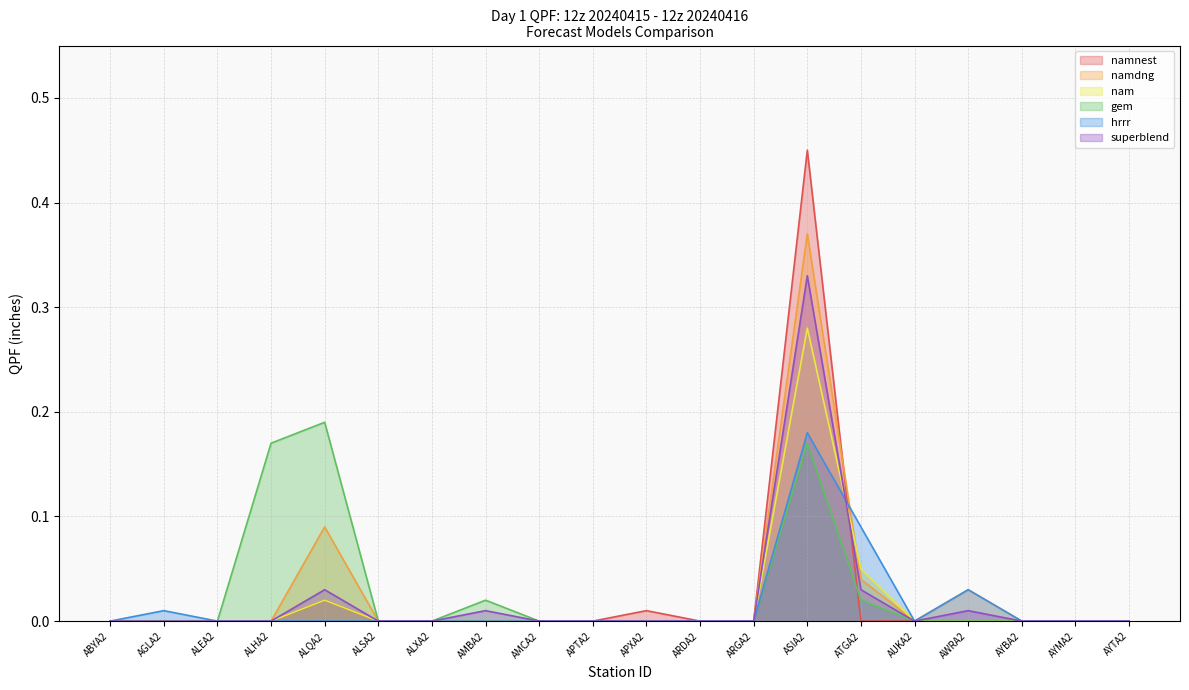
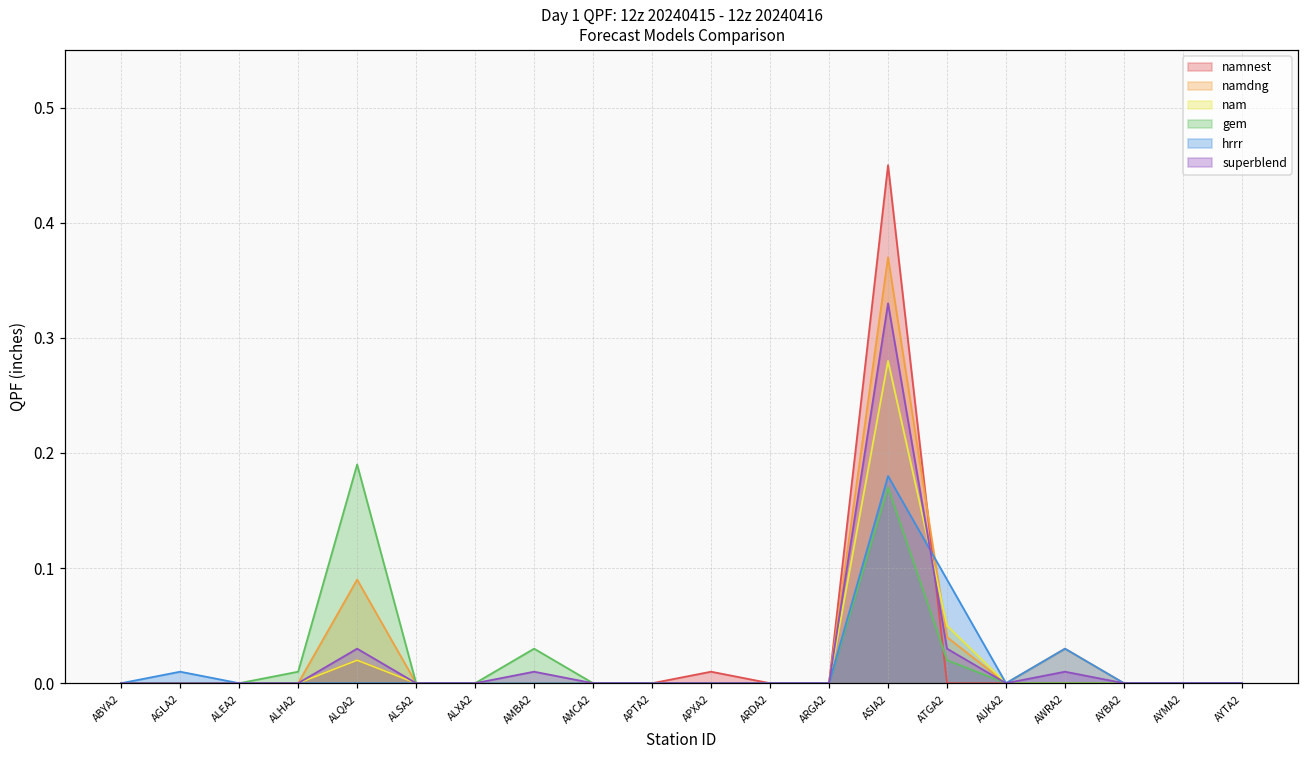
gem, ALHA2: 0.17 -> 0.01
gem, AMBA2: 0.02 -> 0.03
